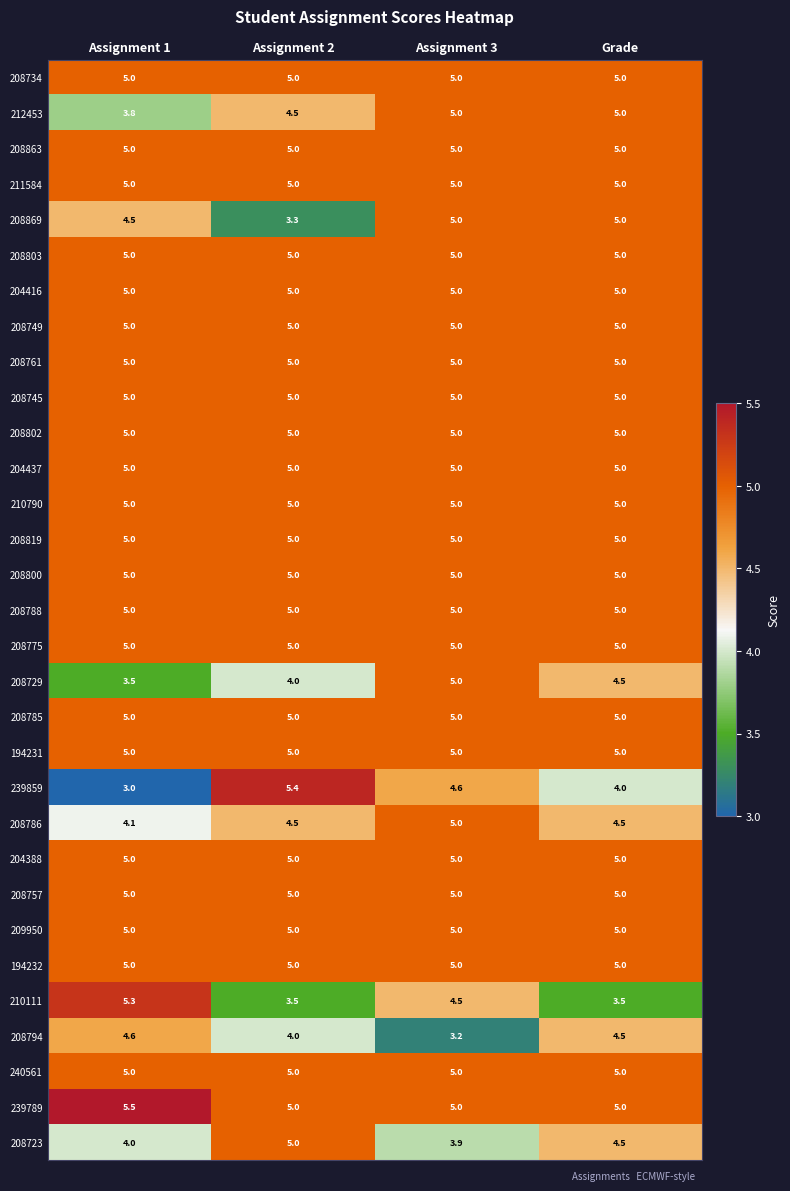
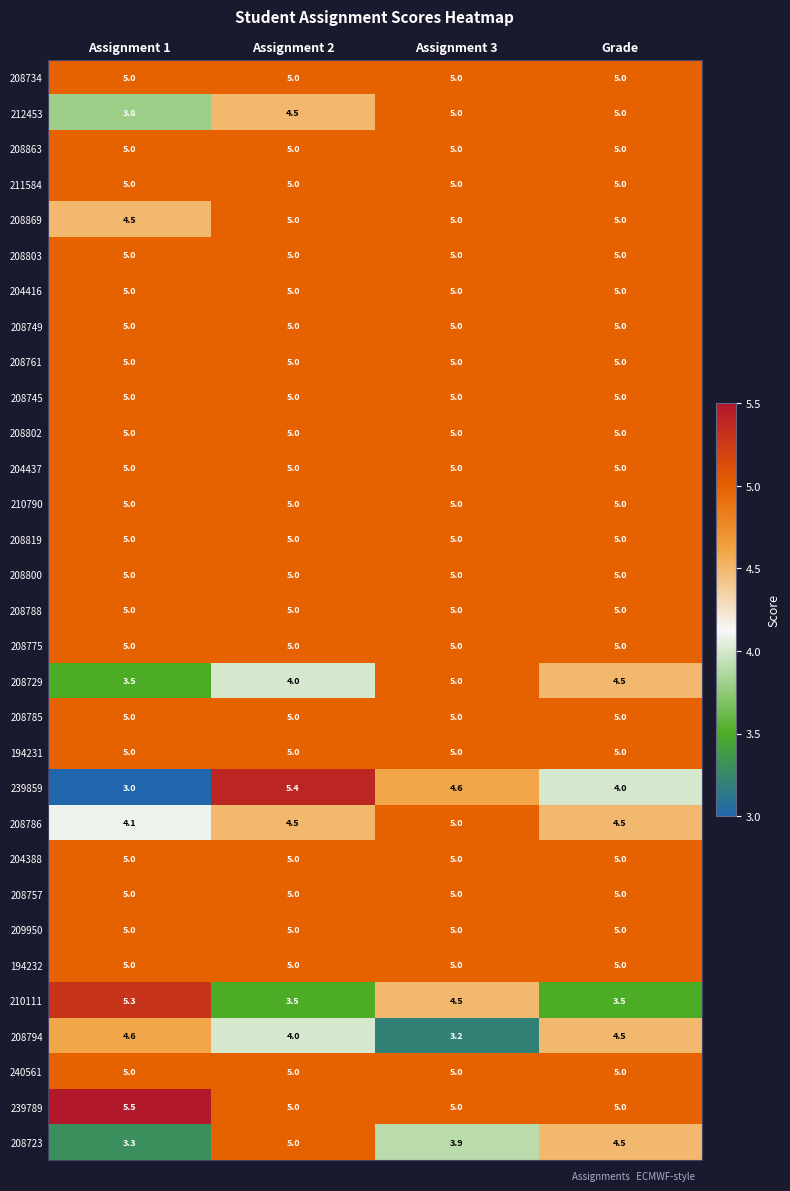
208869, Assignment 2: 3.3 -> 5.0
208723, Assignment 1: 4.0 -> 3.3
